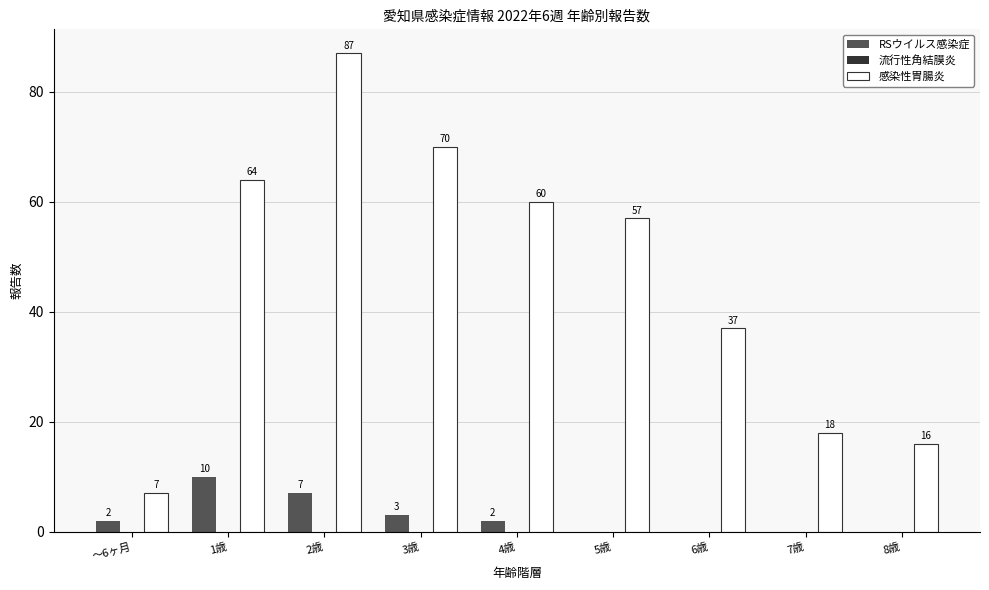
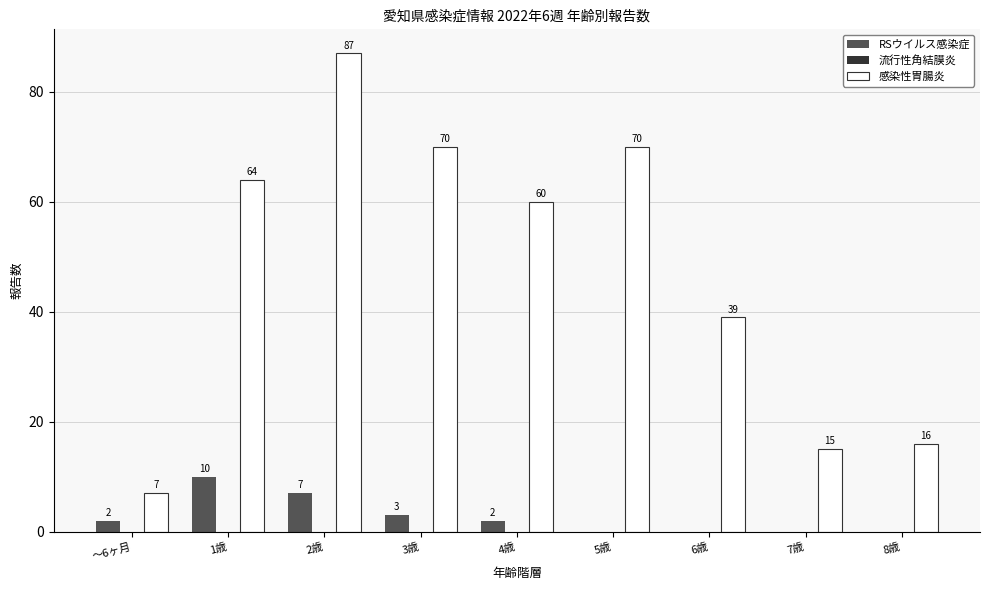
感染性胃腸炎, 5歳: 57 -> 70
感染性胃腸炎, 6歳: 37 -> 39
感染性胃腸炎, 7歳: 18 -> 15
